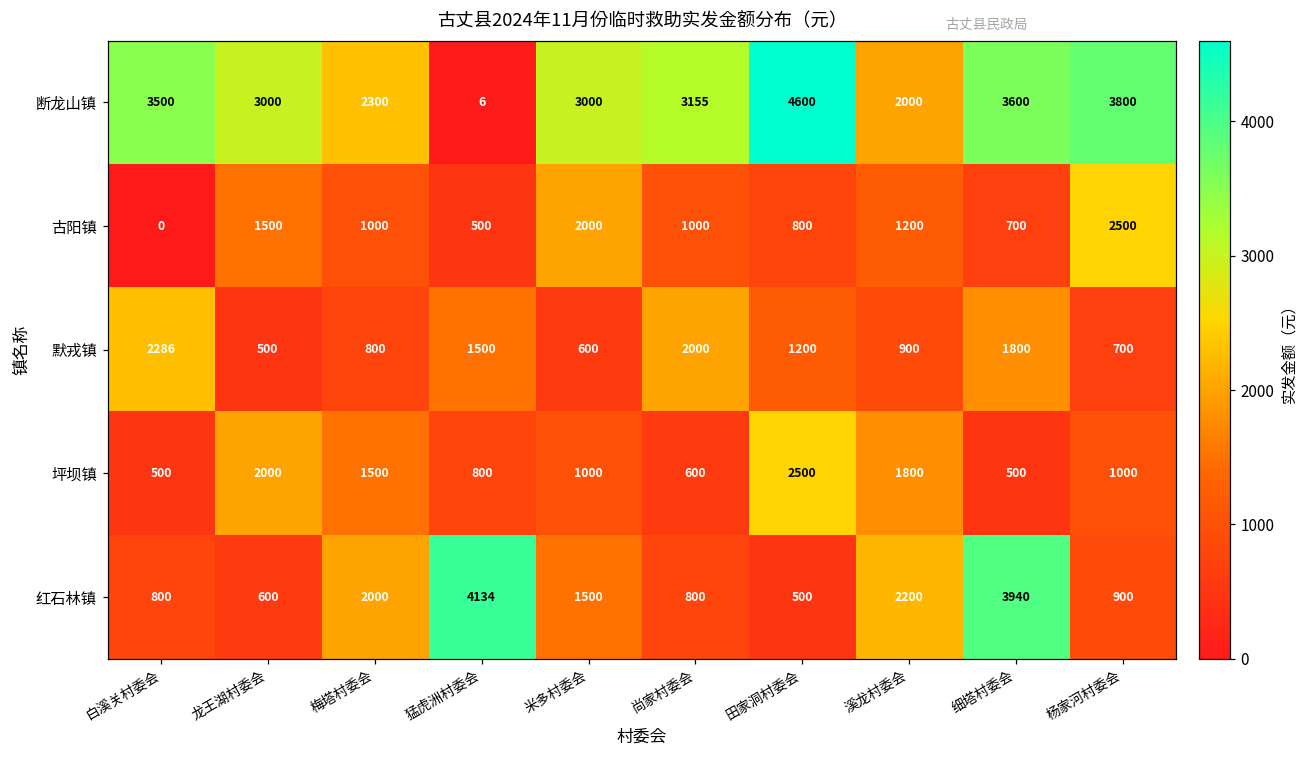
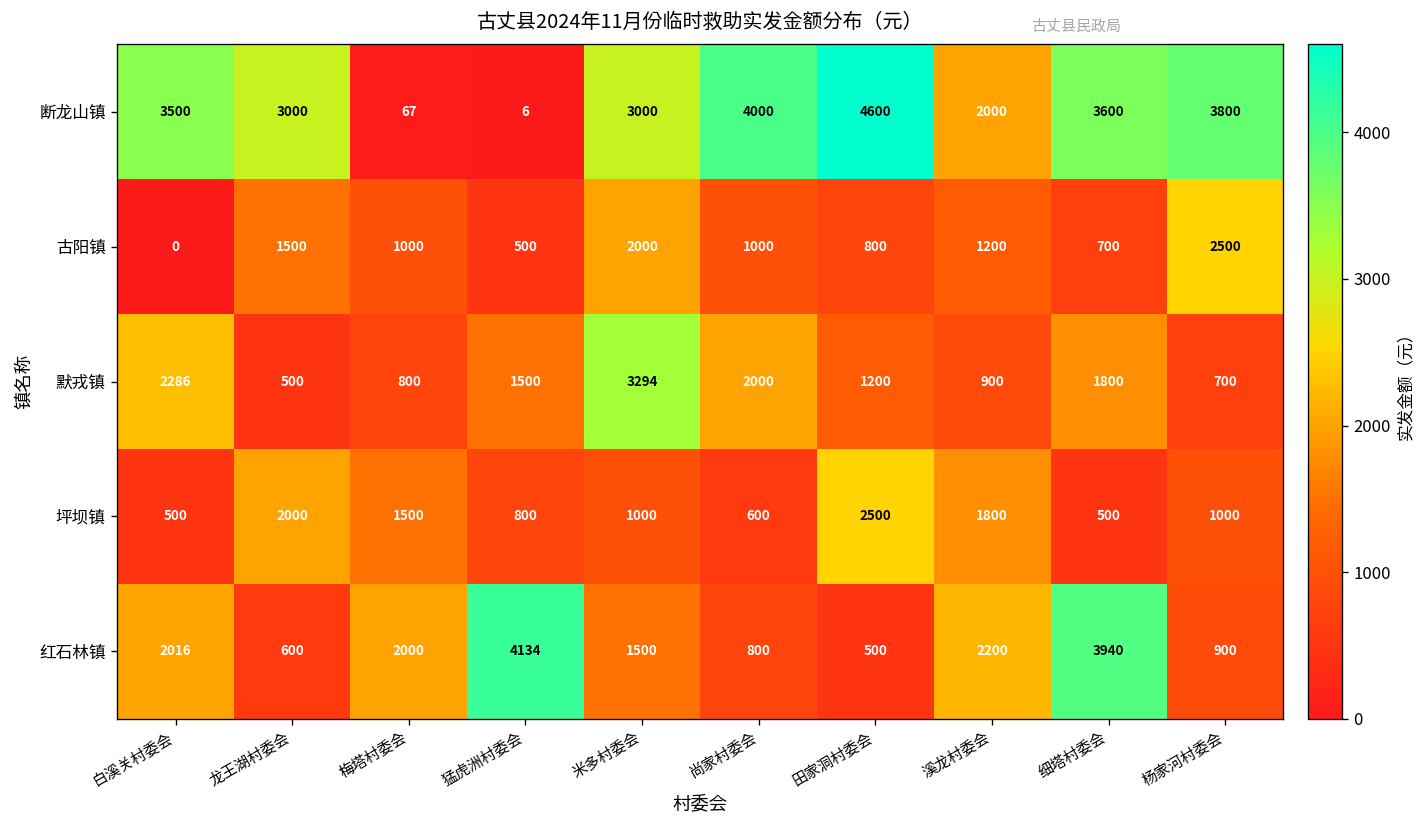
断龙山镇, 梅塔村委会: 2300 -> 67
断龙山镇, 尚家村委会: 3155 -> 4000
默戎镇, 米多村委会: 600 -> 3294
红石林镇, 白溪关村委会: 800 -> 2016
